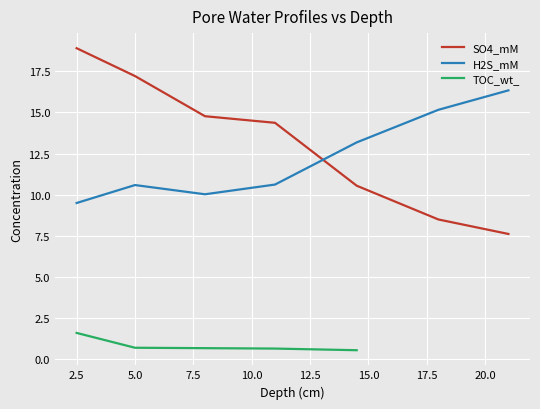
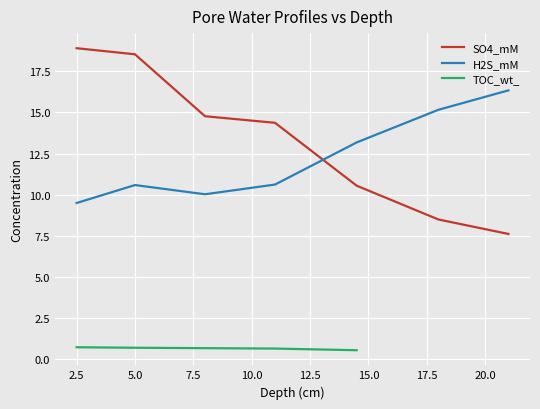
TOC_wt_, 2.5: 1.6 -> 0.7
SO4_mM, 5.0: 17.2 -> 18.5
